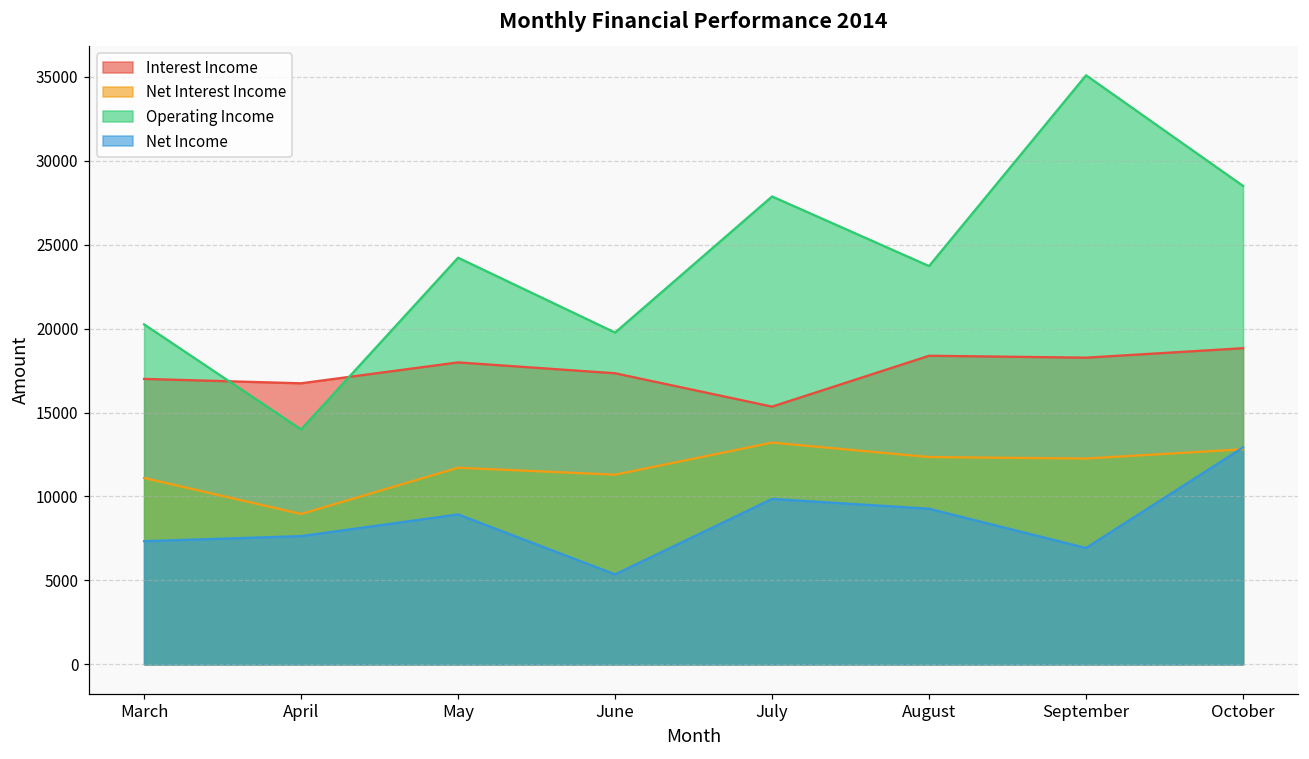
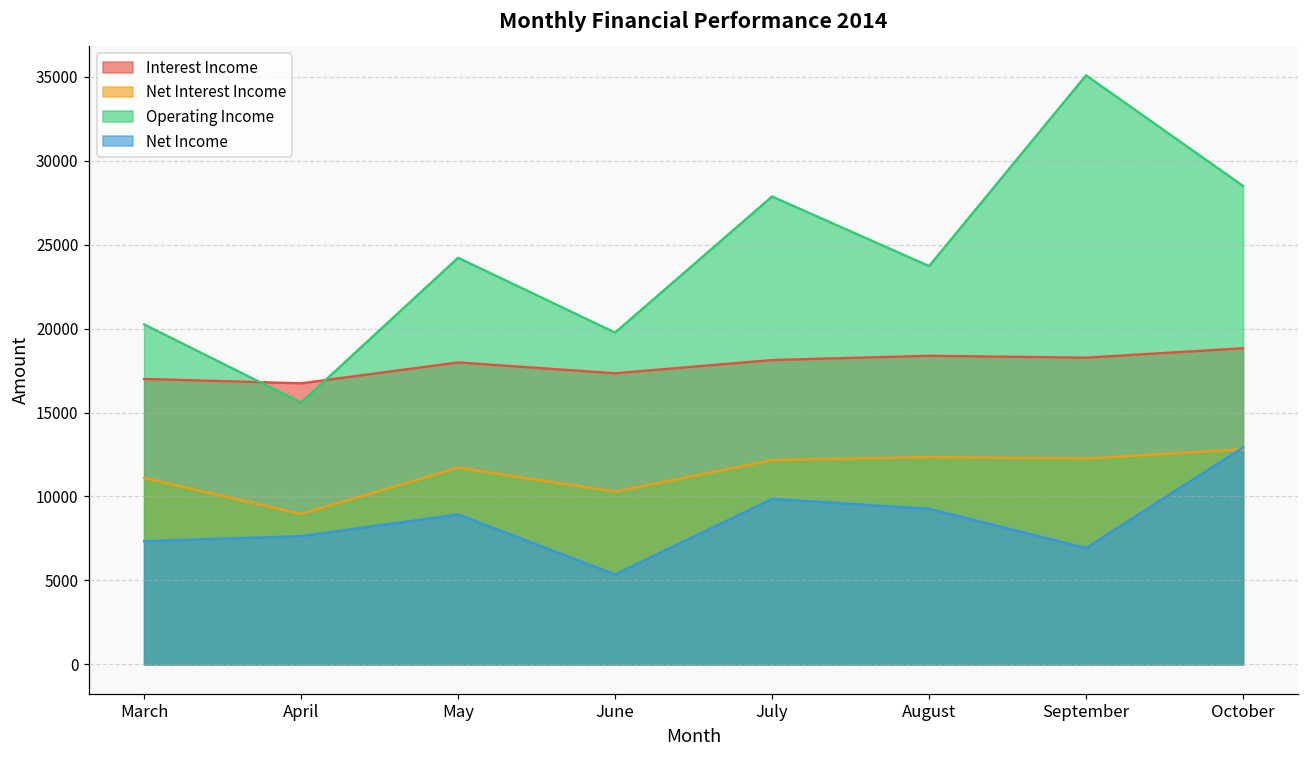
Operating Income, April: 14000 -> 15600
Net Interest Income, June: 11300 -> 10300
Interest Income, July: 15400 -> 18100
Net Interest Income, July: 13200 -> 12200
